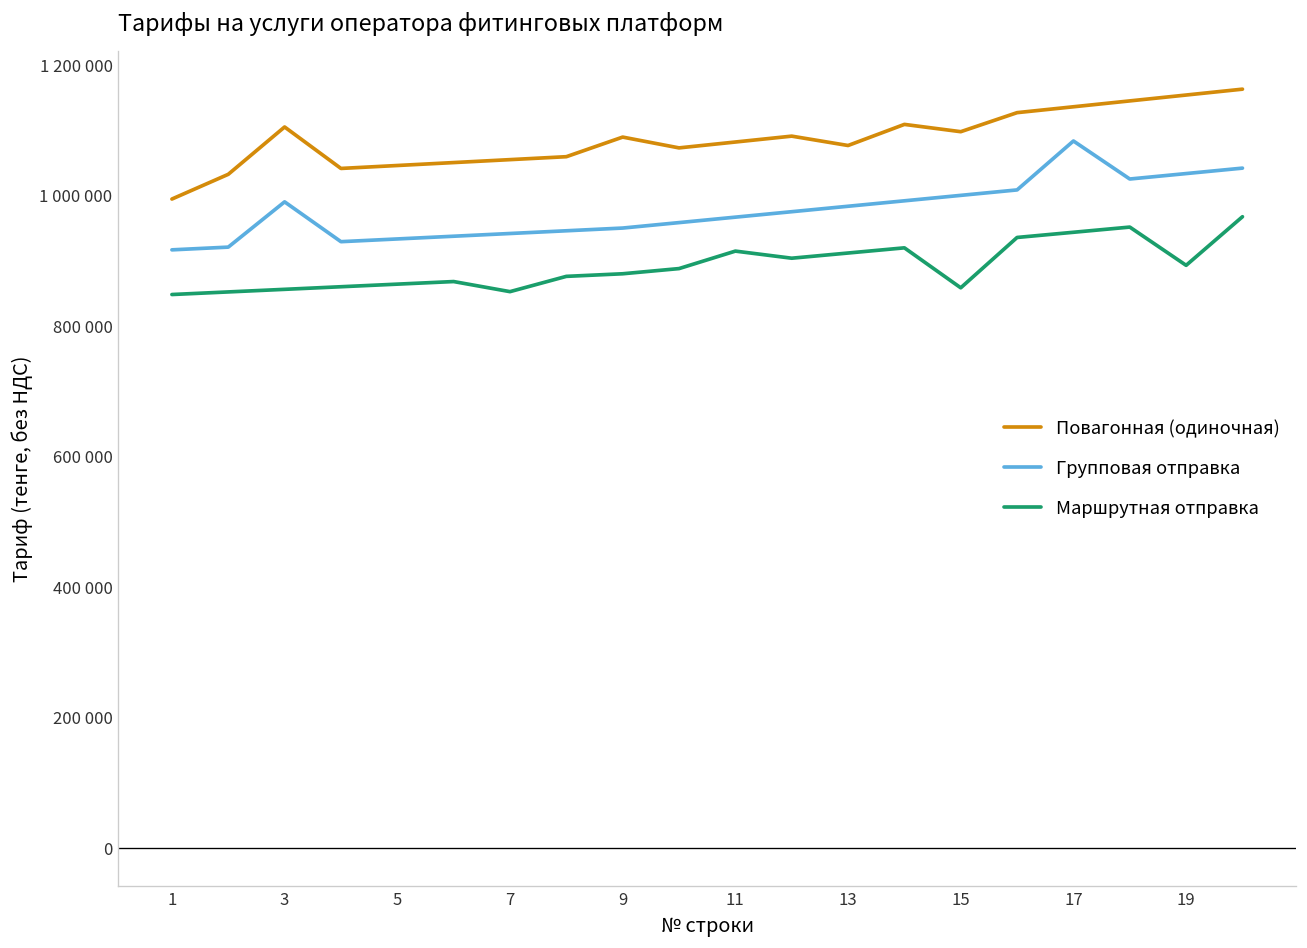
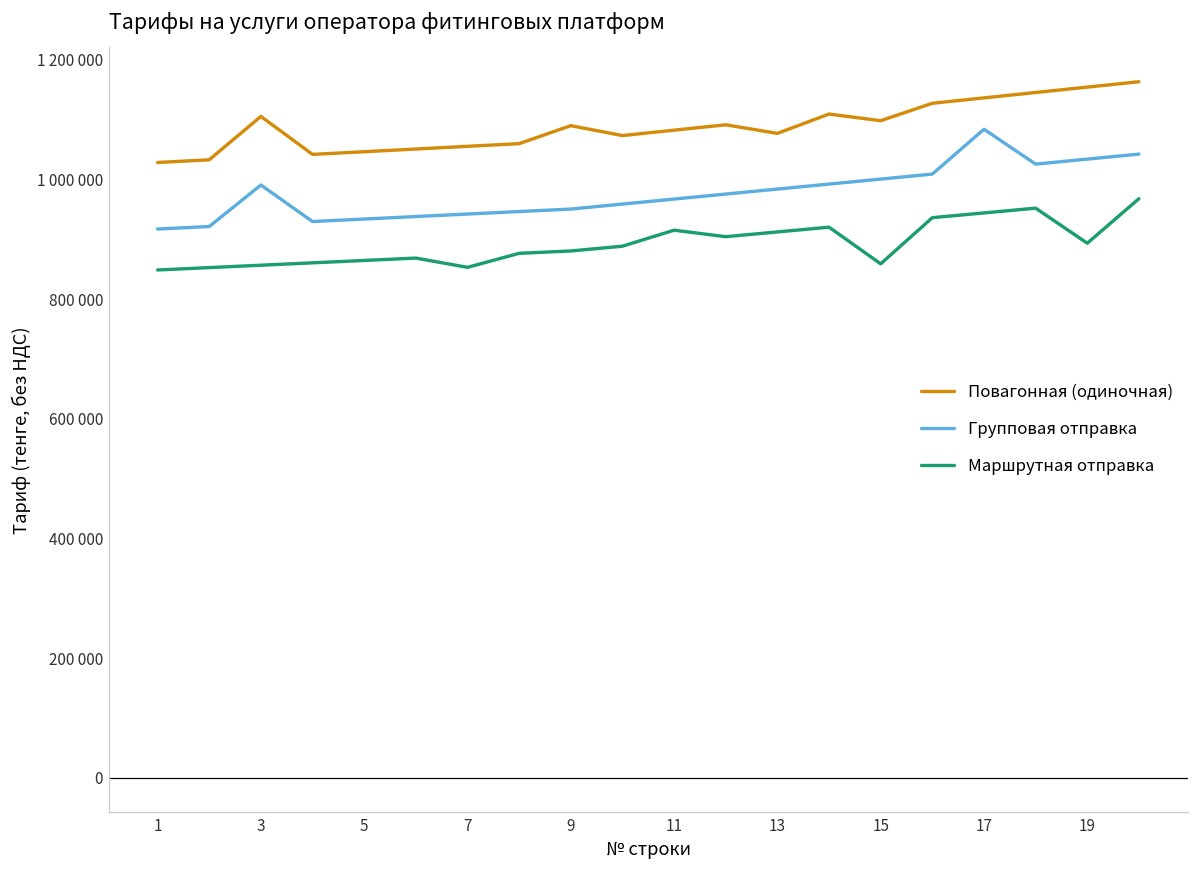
Повагонная (одиночная), 1: 1000000 -> 1030000
